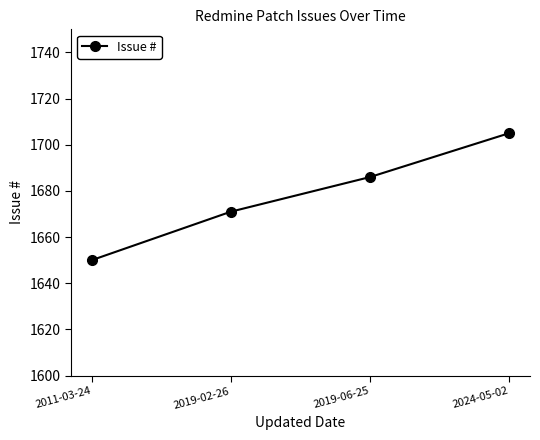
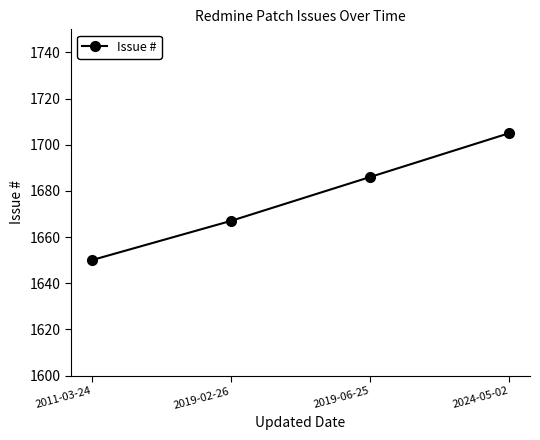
2019-02-26: 1671 -> 1667
